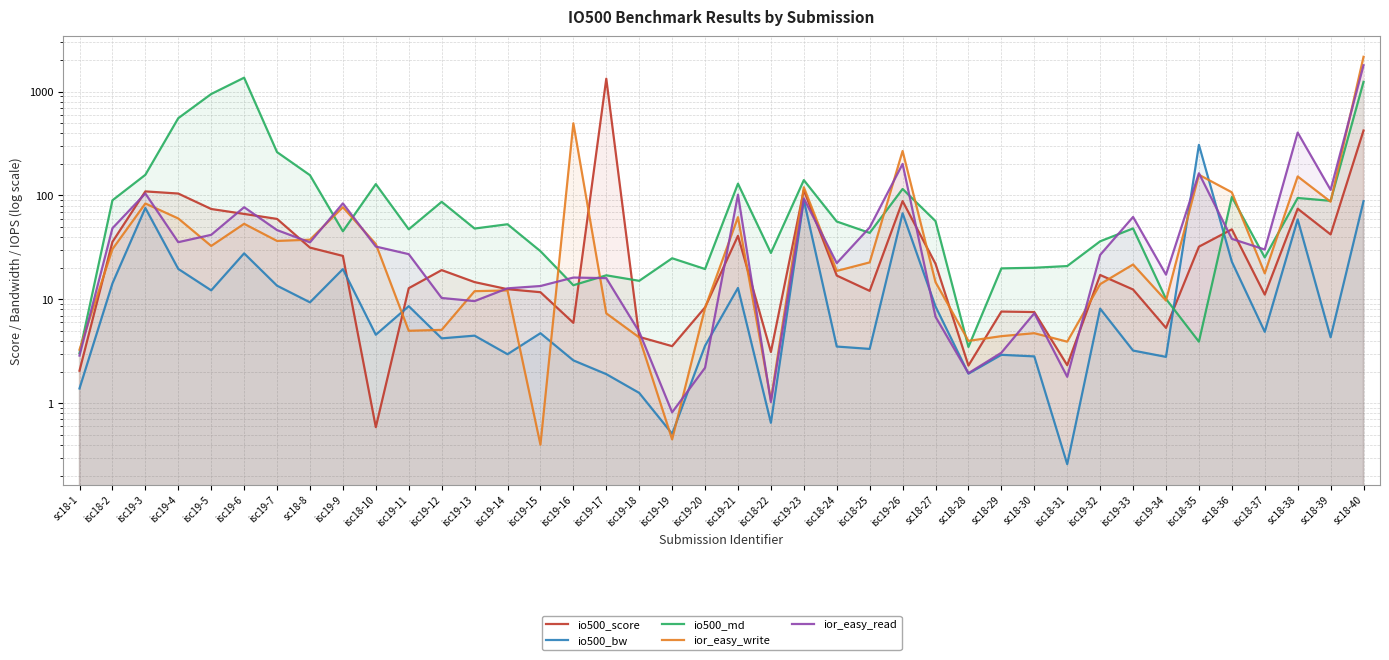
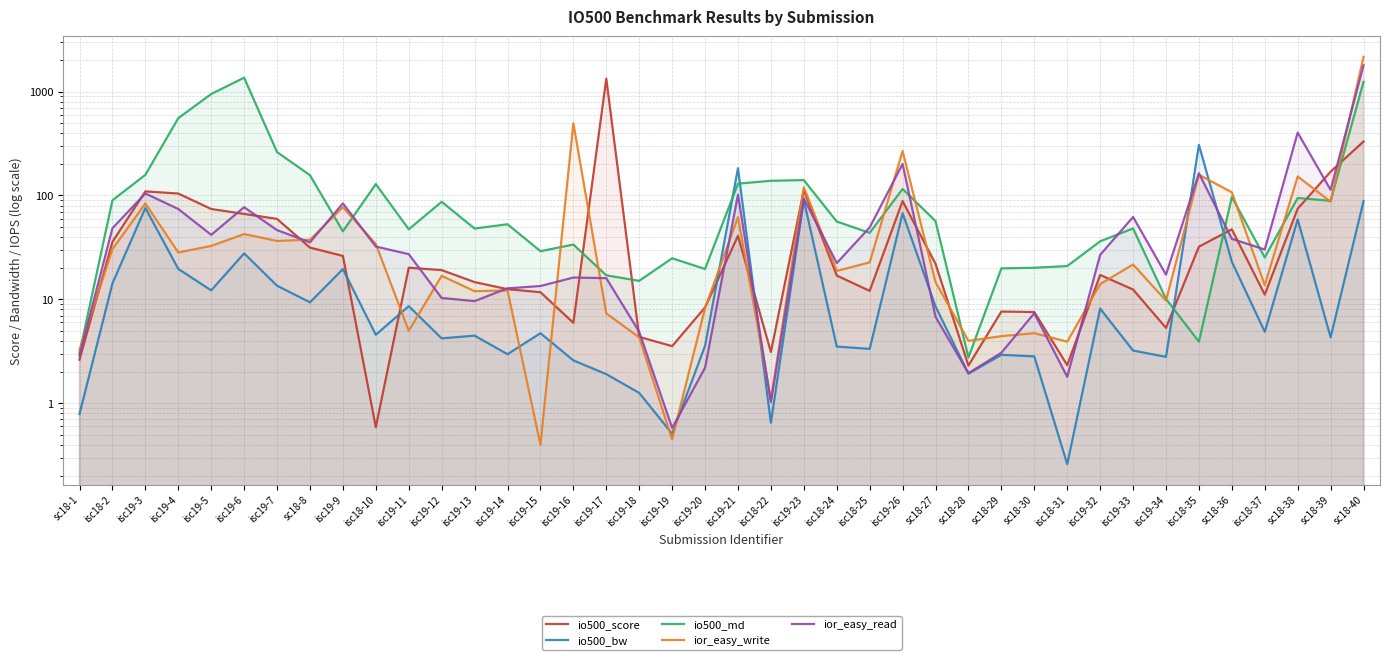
io500_score, sc18-1: 2.1 -> 2.6
io500_bw, sc18-1: 1.4 -> 0.8
ior_easy_write, isc19-4: 60 -> 28
ior_easy_read, isc19-4: 36 -> 70
ior_easy_write, isc19-6: 50 -> 42
io500_score, isc19-11: 13 -> 20
ior_easy_write, isc19-12: 5 -> 17
io500_md, isc19-16: 14 -> 34
ior_easy_read, isc19-19: 0.8 -> 0.6
io500_bw, isc19-21: 13 -> 180
io500_md, isc18-22: 28 -> 140
io500_md, sc18-28: 3.5 -> 2.8
ior_easy_write, isc18-37: 18 -> 14
io500_score, sc18-39: 42 -> 170
io500_score, sc18-40: 420 -> 330
